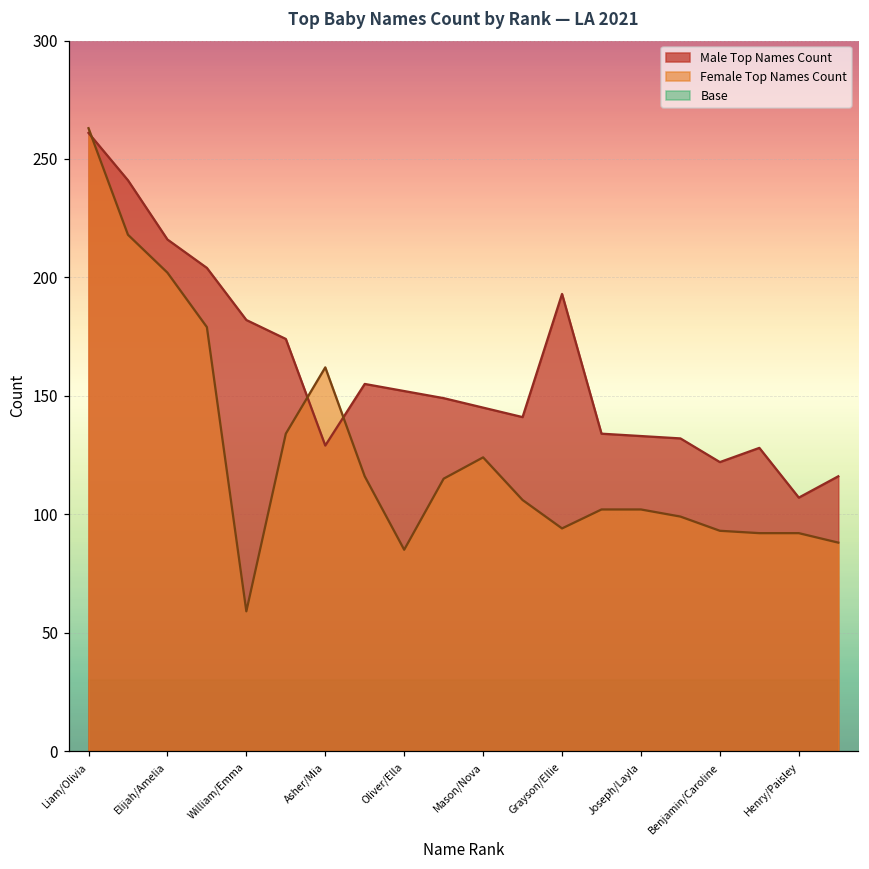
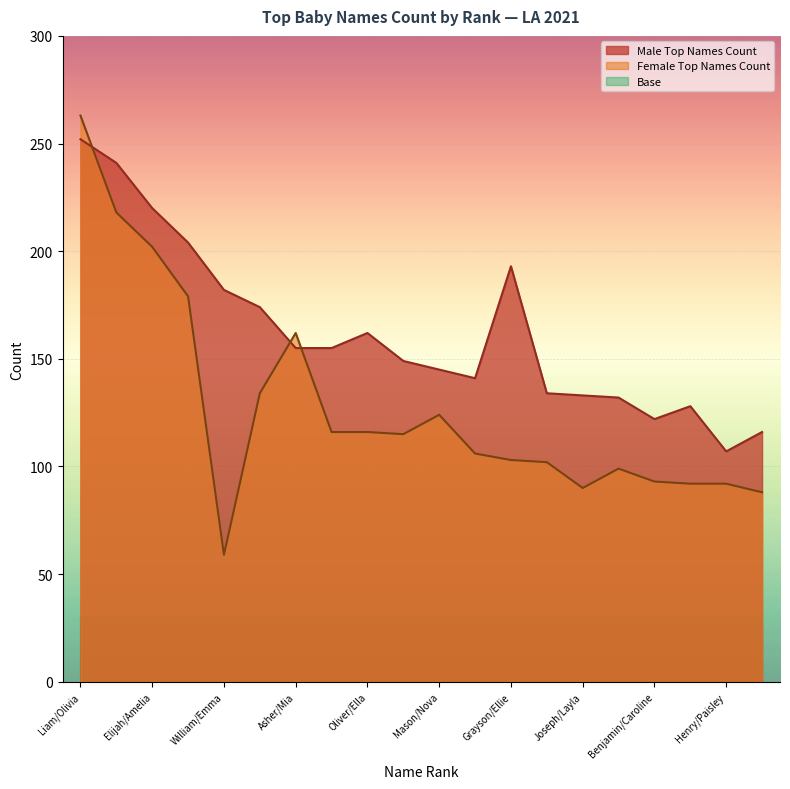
Male Top Names Count, Liam/Olivia: 261 -> 252
Male Top Names Count, Elijah/Amelia: 216 -> 220
Male Top Names Count, Asher/Mia: 129 -> 155
Male Top Names Count, Oliver/Ella: 152 -> 162
Female Top Names Count, Oliver/Ella: 85 -> 116
Female Top Names Count, Grayson/Ellie: 94 -> 103
Female Top Names Count, Joseph/Layla: 102 -> 90
